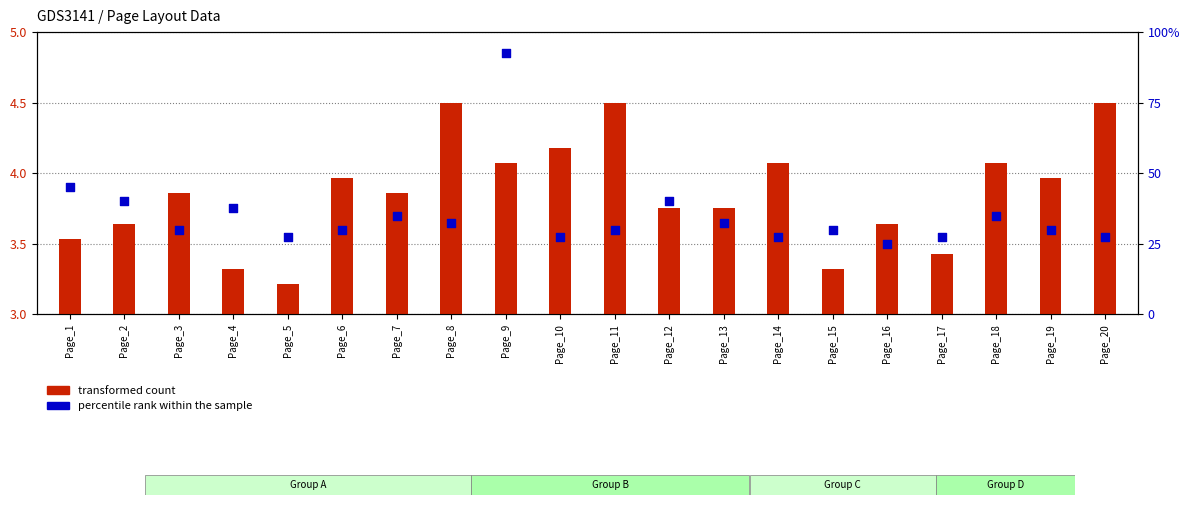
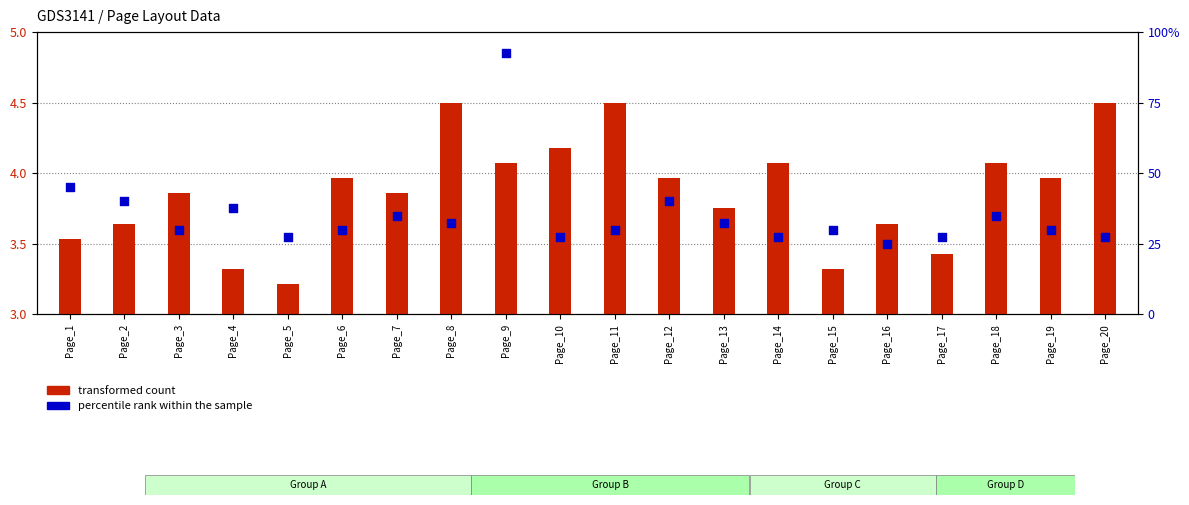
transformed count, Page_12: 3.75 -> 3.96
